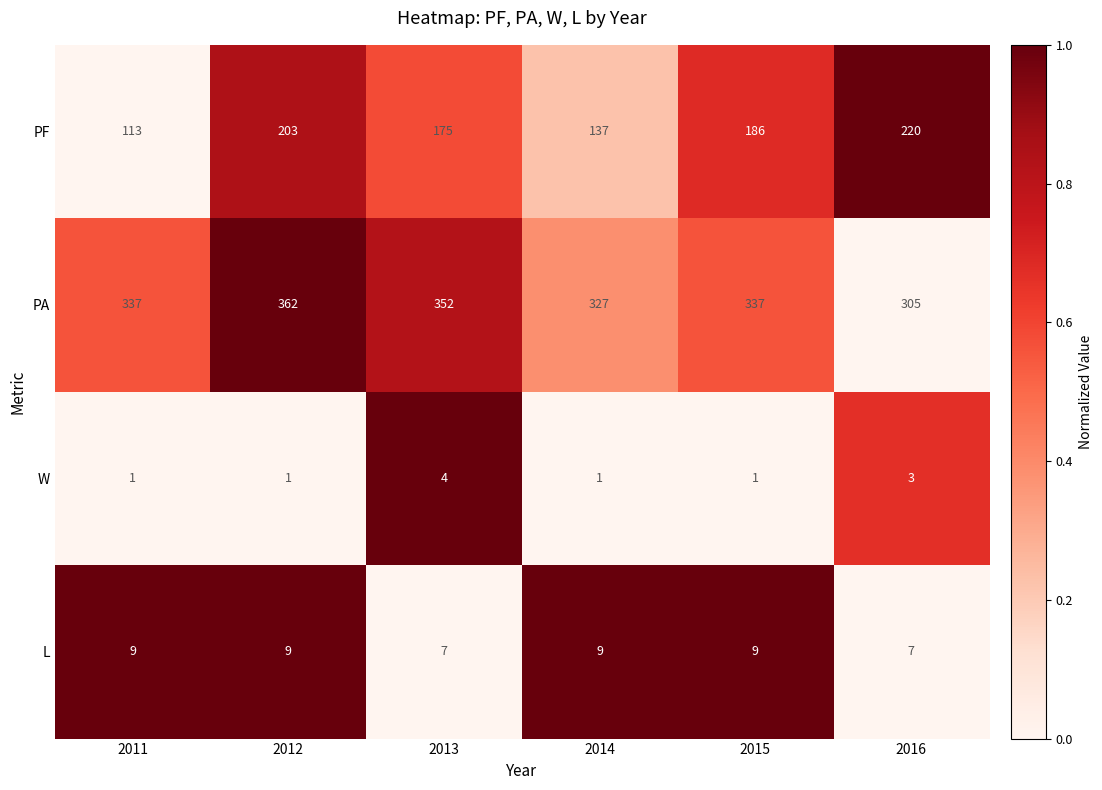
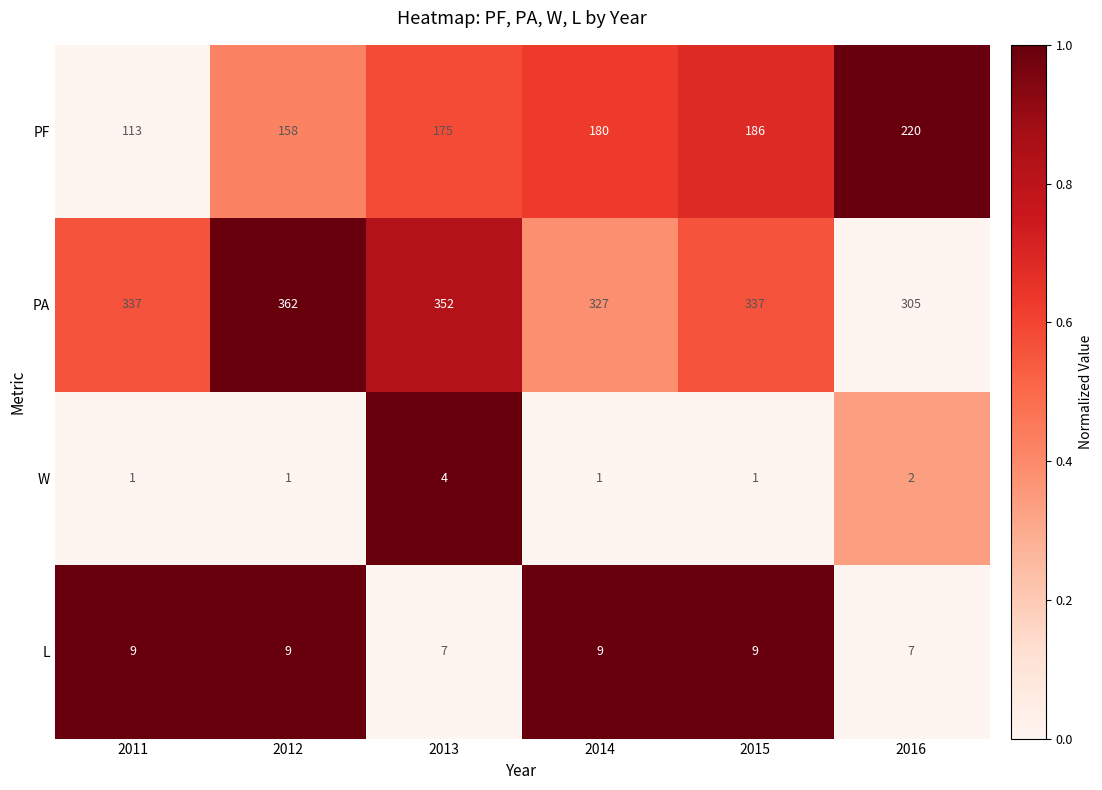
PF, 2012: 203 -> 158
PF, 2014: 137 -> 180
W, 2016: 3 -> 2
